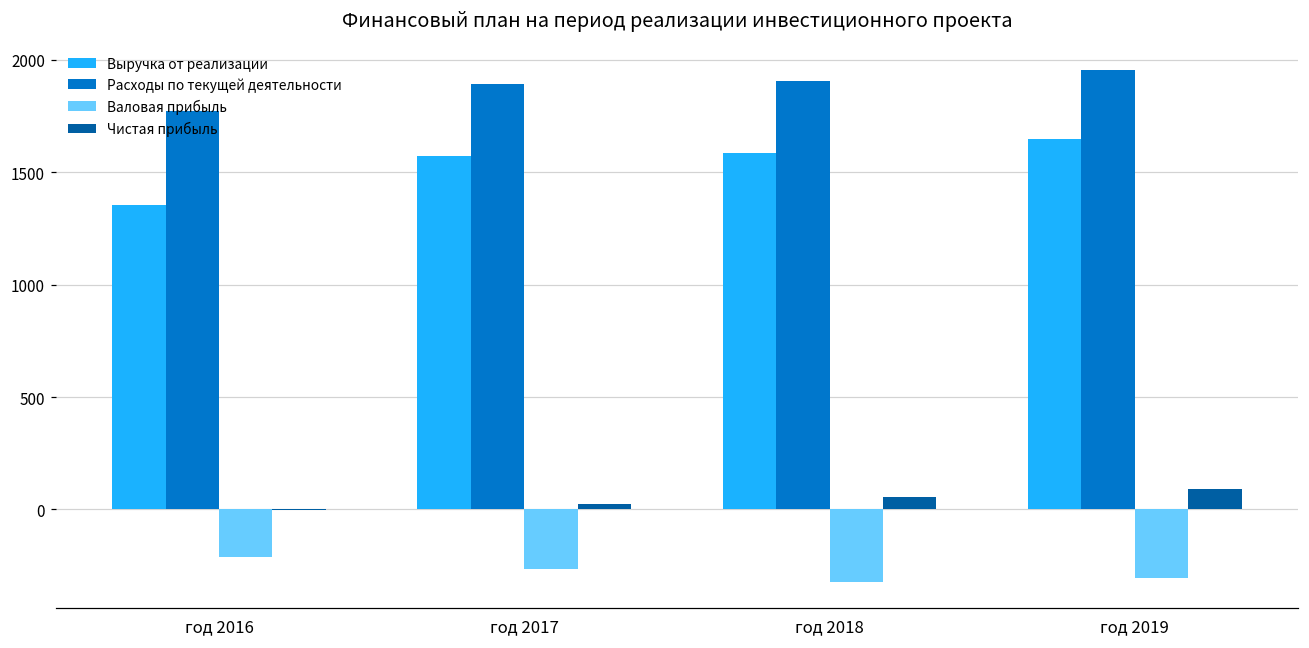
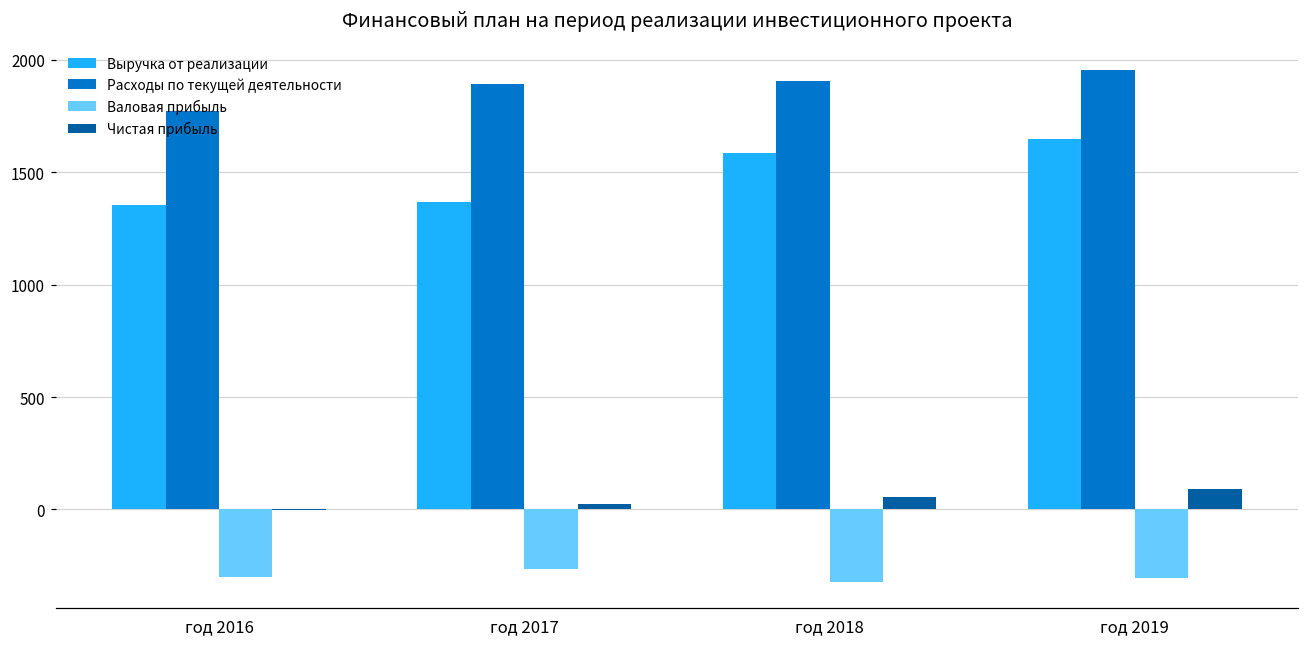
Валовая прибыль, год 2016: -210 -> -300
Выручка от реализации, год 2017: 1570 -> 1370
